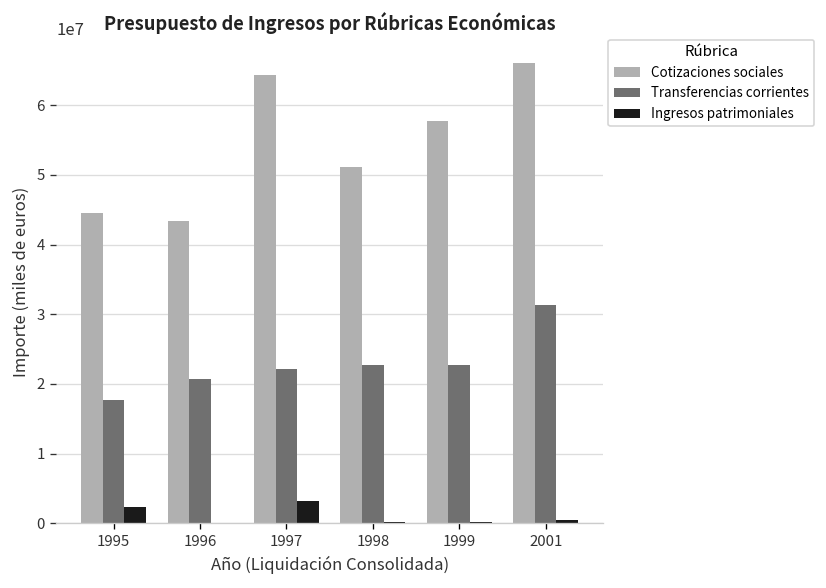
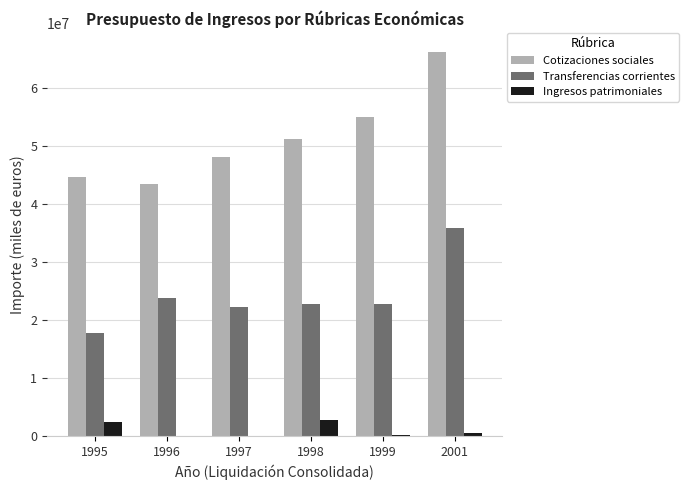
Transferencias corrientes, 1996: 21000000 -> 24000000
Cotizaciones sociales, 1997: 64000000 -> 48000000
Ingresos patrimoniales, 1997: 3000000 -> 0
Ingresos patrimoniales, 1998: 0 -> 3000000
Cotizaciones sociales, 1999: 58000000 -> 55000000
Transferencias corrientes, 2001: 31000000 -> 36000000
